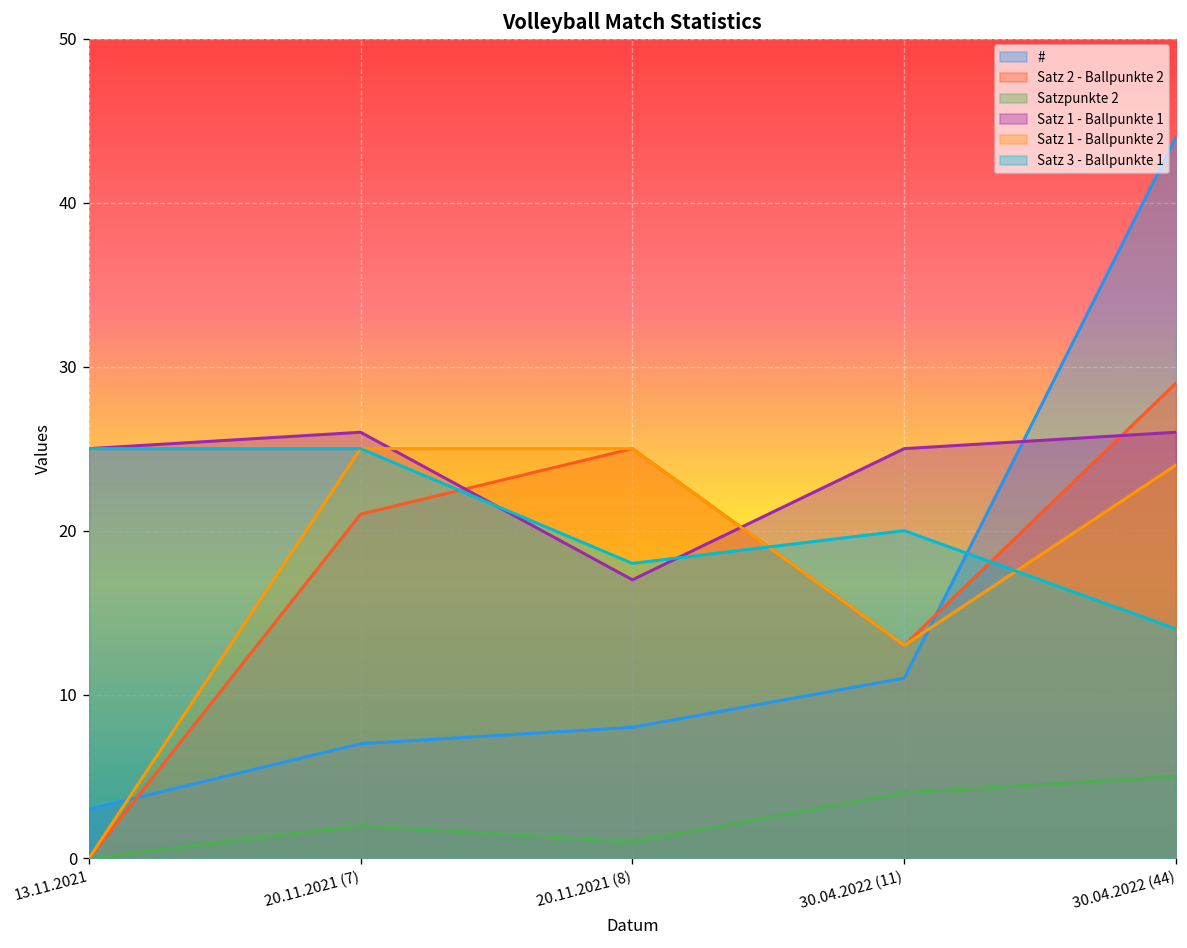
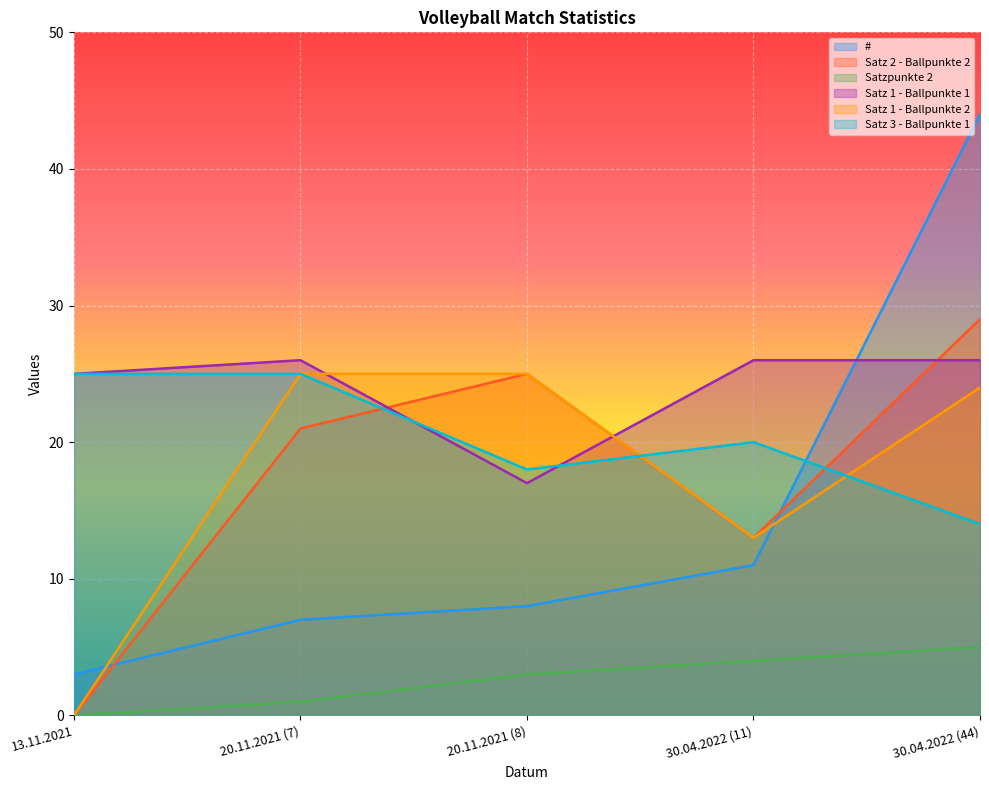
Satzpunkte 2, 20.11.2021 (7): 2 -> 1
Satzpunkte 2, 20.11.2021 (8): 1 -> 3
Satz 1 - Ballpunkte 1, 30.04.2022 (11): 25 -> 26
